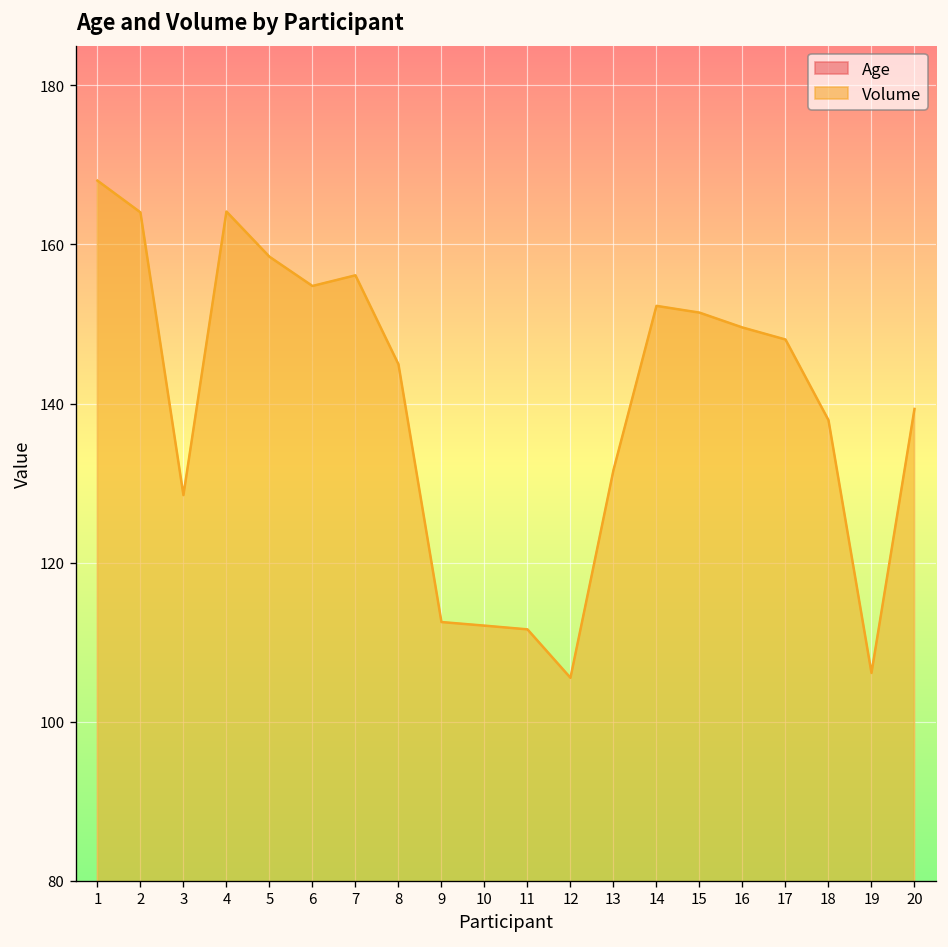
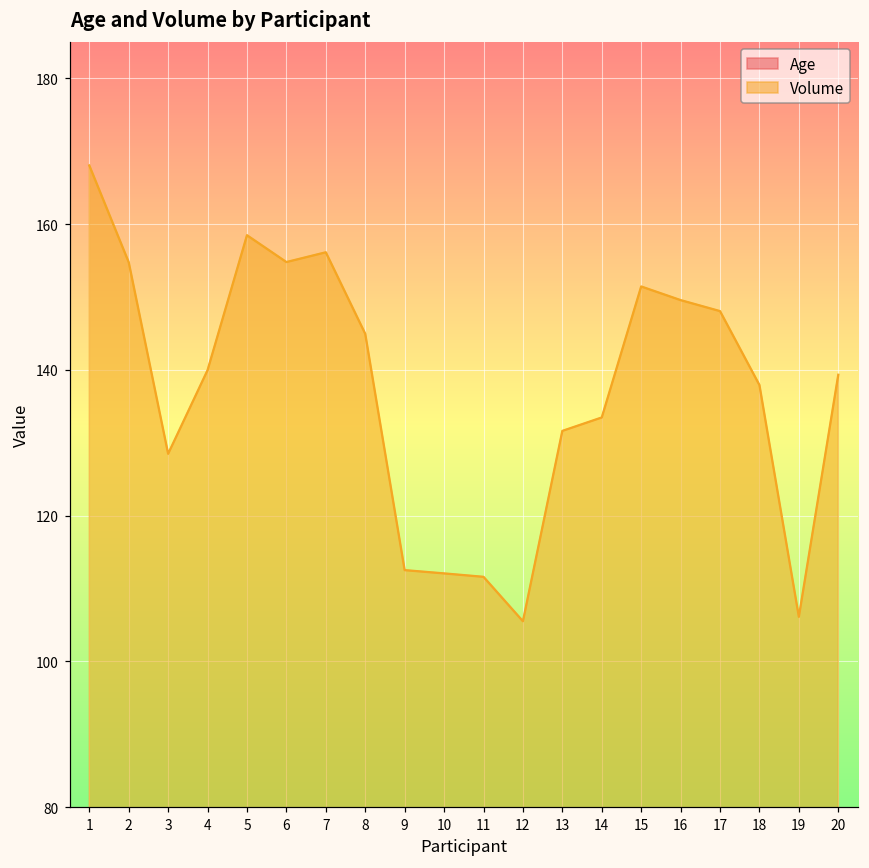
Volume, 2: 164 -> 155
Volume, 4: 164 -> 140
Volume, 14: 152 -> 133
